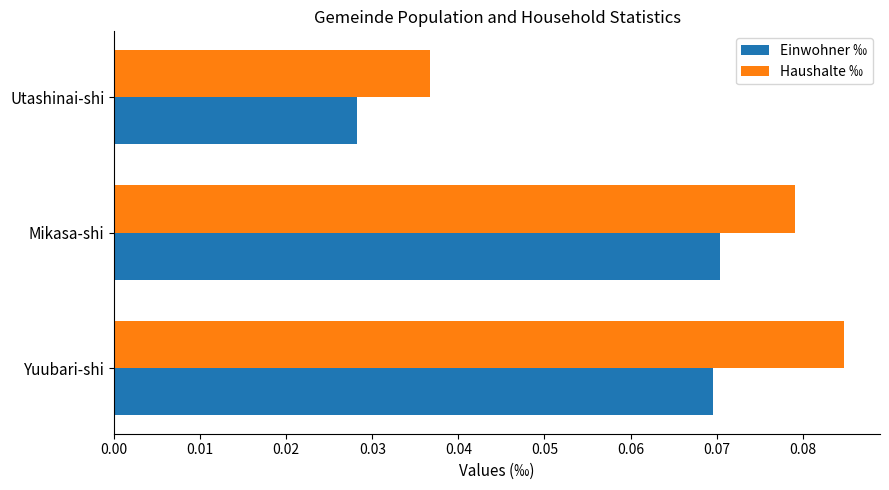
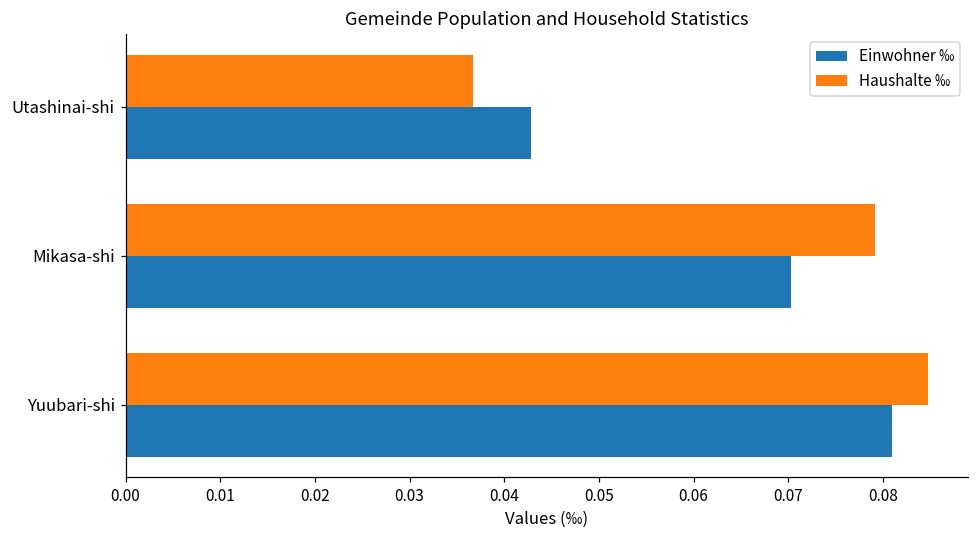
Einwohner ‰, Utashinai-shi: 0.028 -> 0.043
Einwohner ‰, Yuubari-shi: 0.070 -> 0.081
